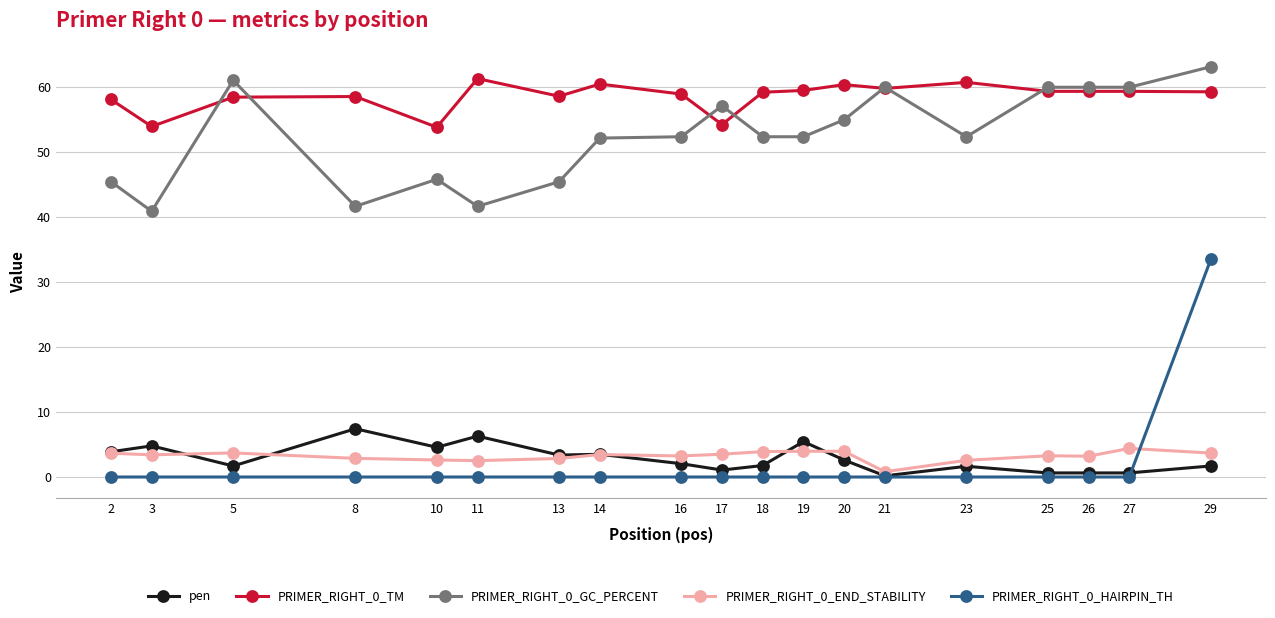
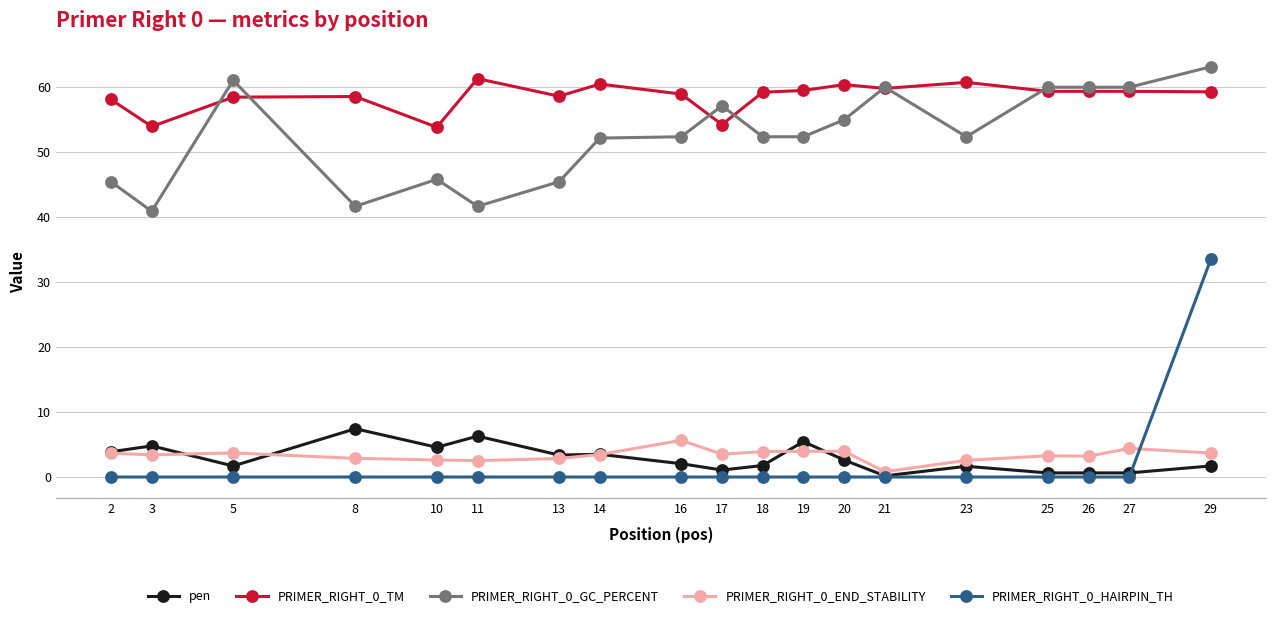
PRIMER_RIGHT_0_END_STABILITY, 16: 3 -> 6
